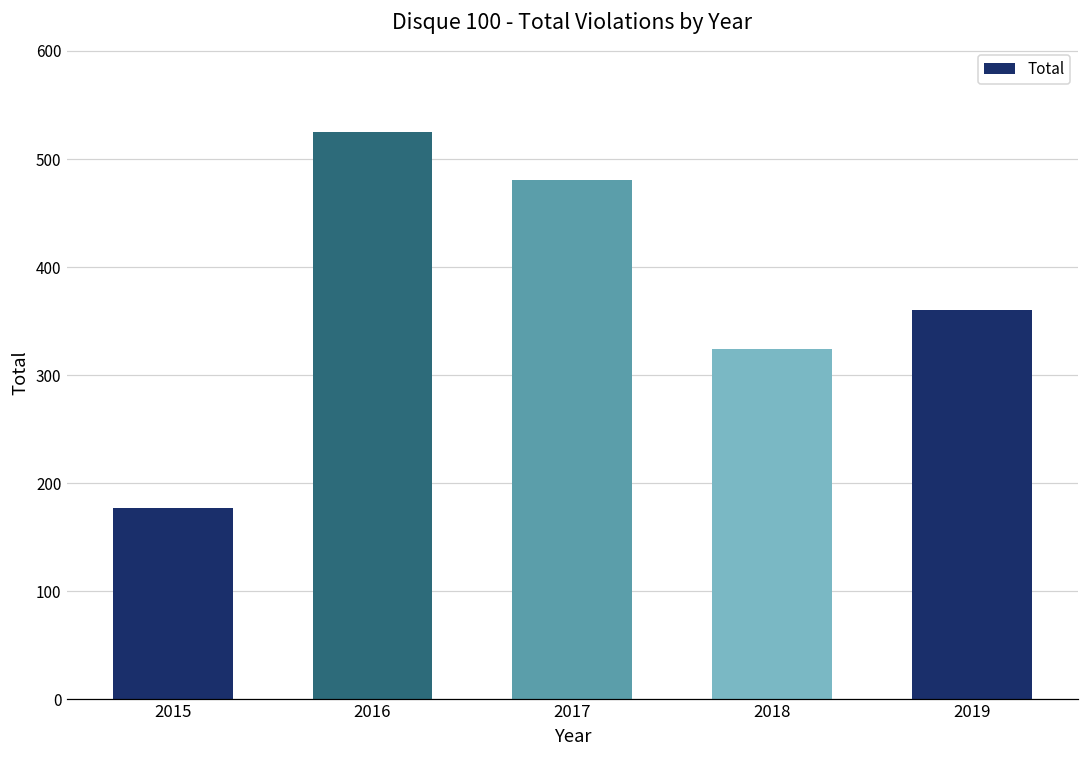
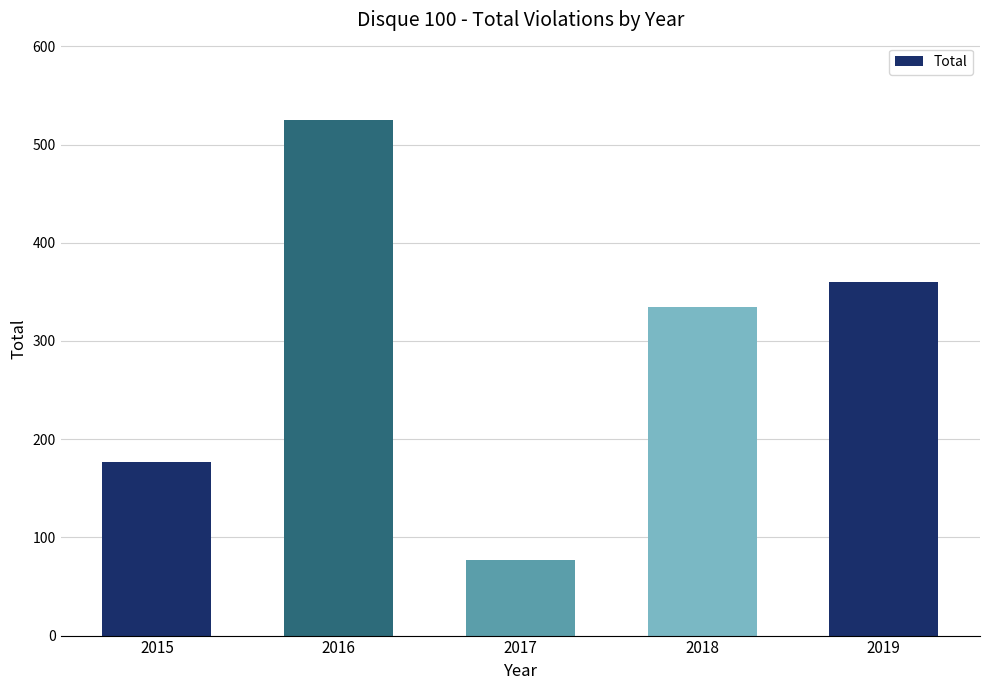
2017: 480 -> 80
2018: 320 -> 340
